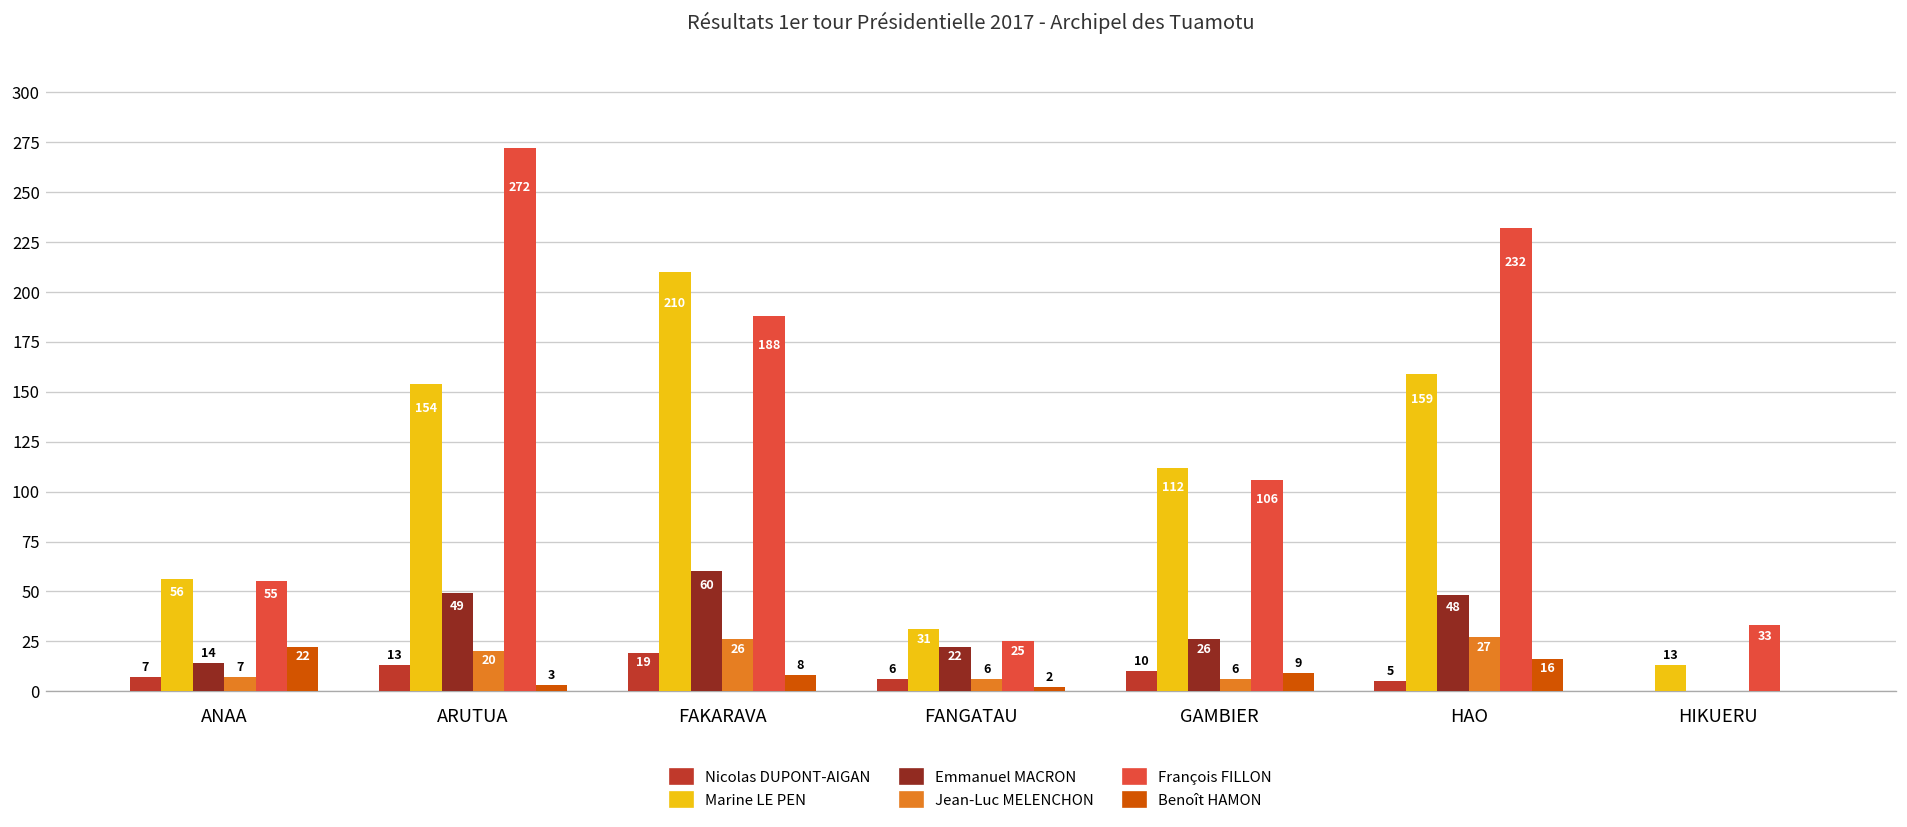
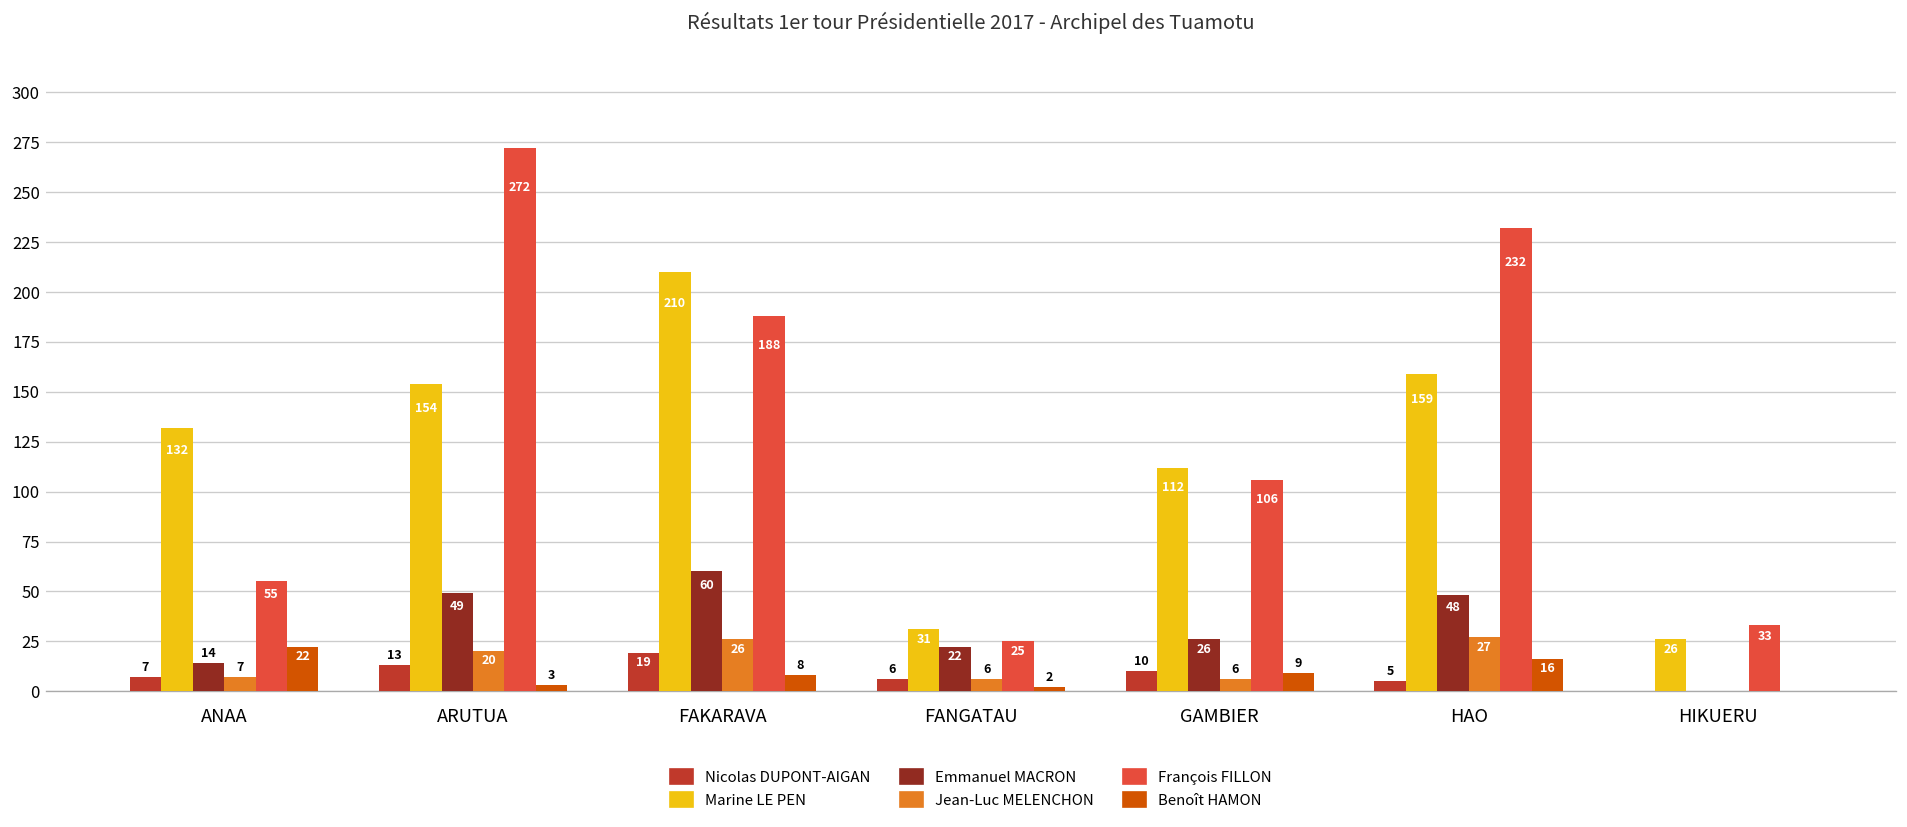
Marine LE PEN, ANAA: 56 -> 132
Marine LE PEN, HIKUERU: 13 -> 26
